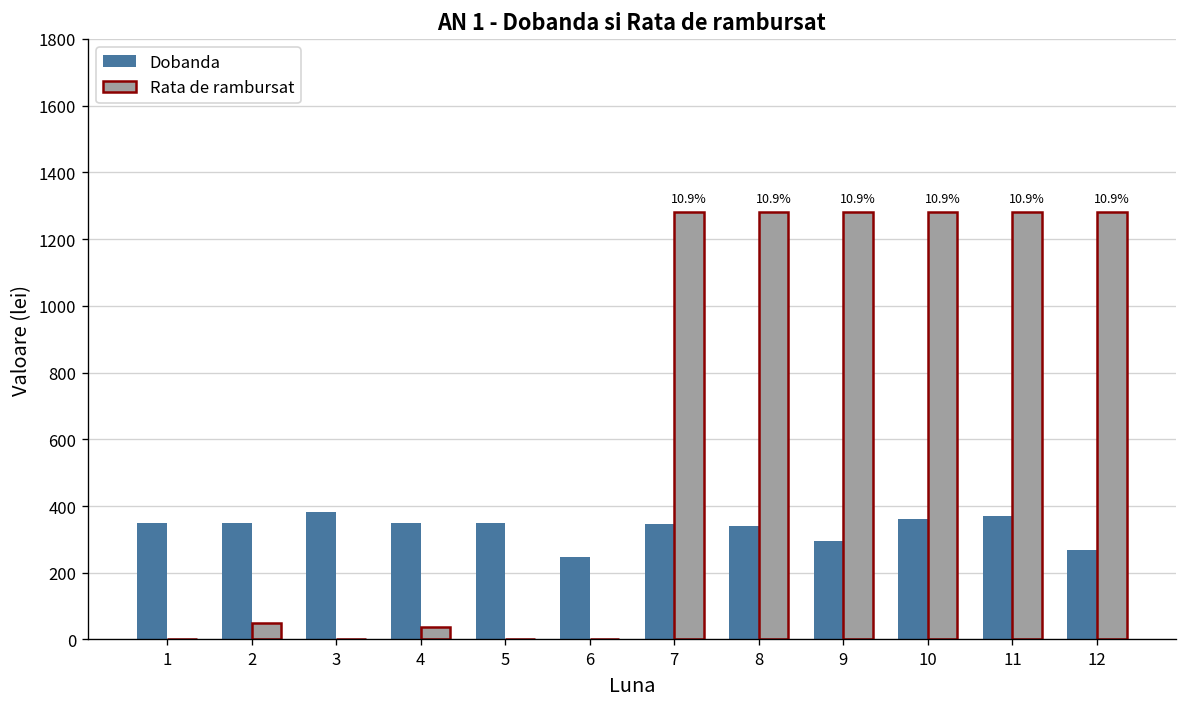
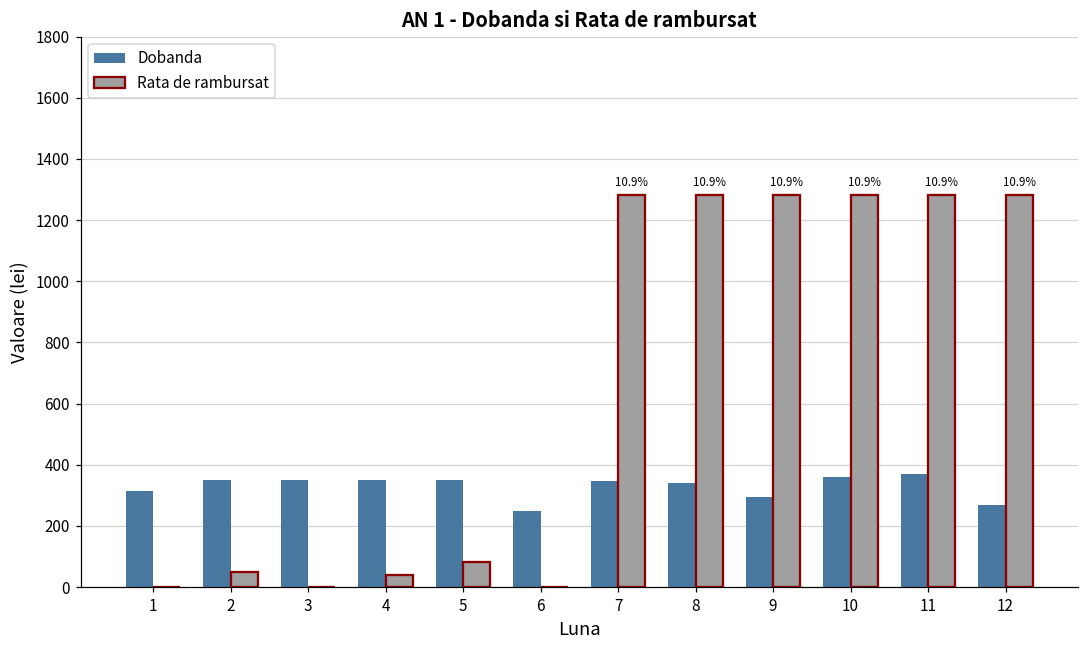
Dobanda, 1: 350 -> 320
Dobanda, 3: 380 -> 350
Rata de rambursat, 5: 0 -> 80
